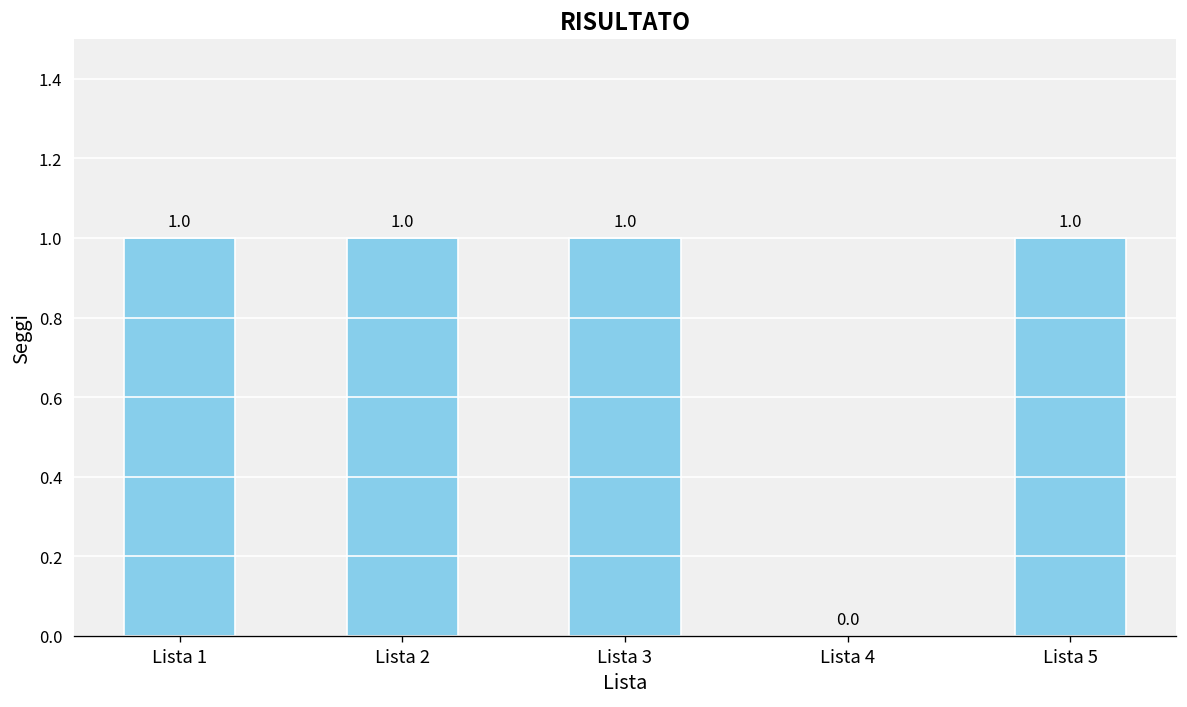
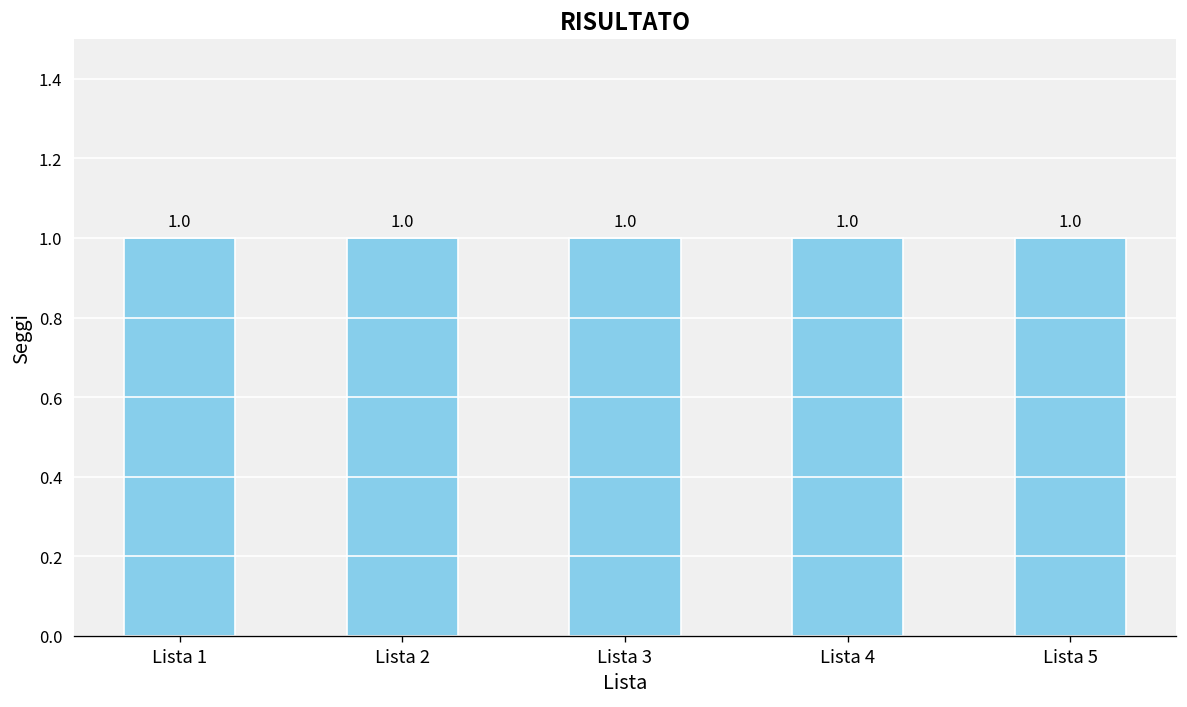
Lista 4: 0.0 -> 1.0
